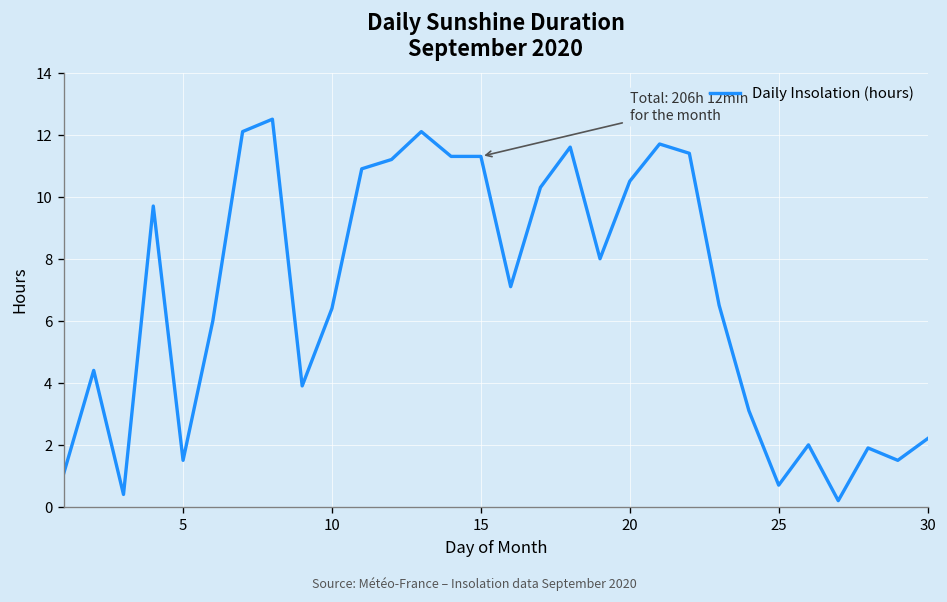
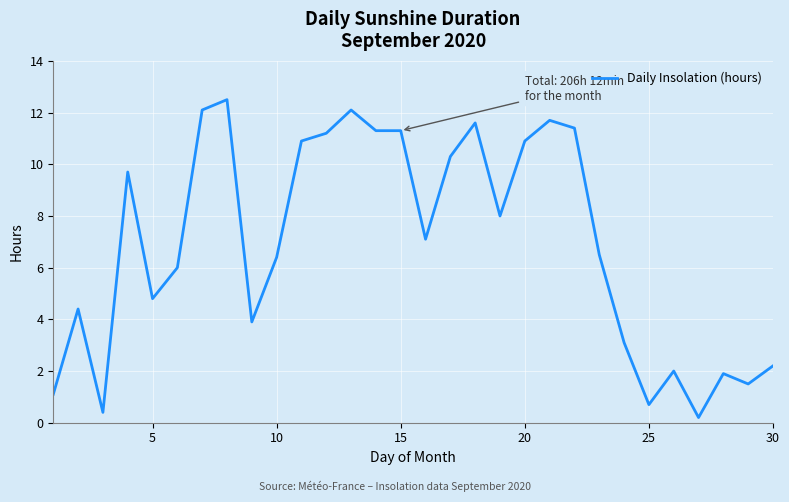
5: 1.5 -> 4.8
20: 10.5 -> 10.9
